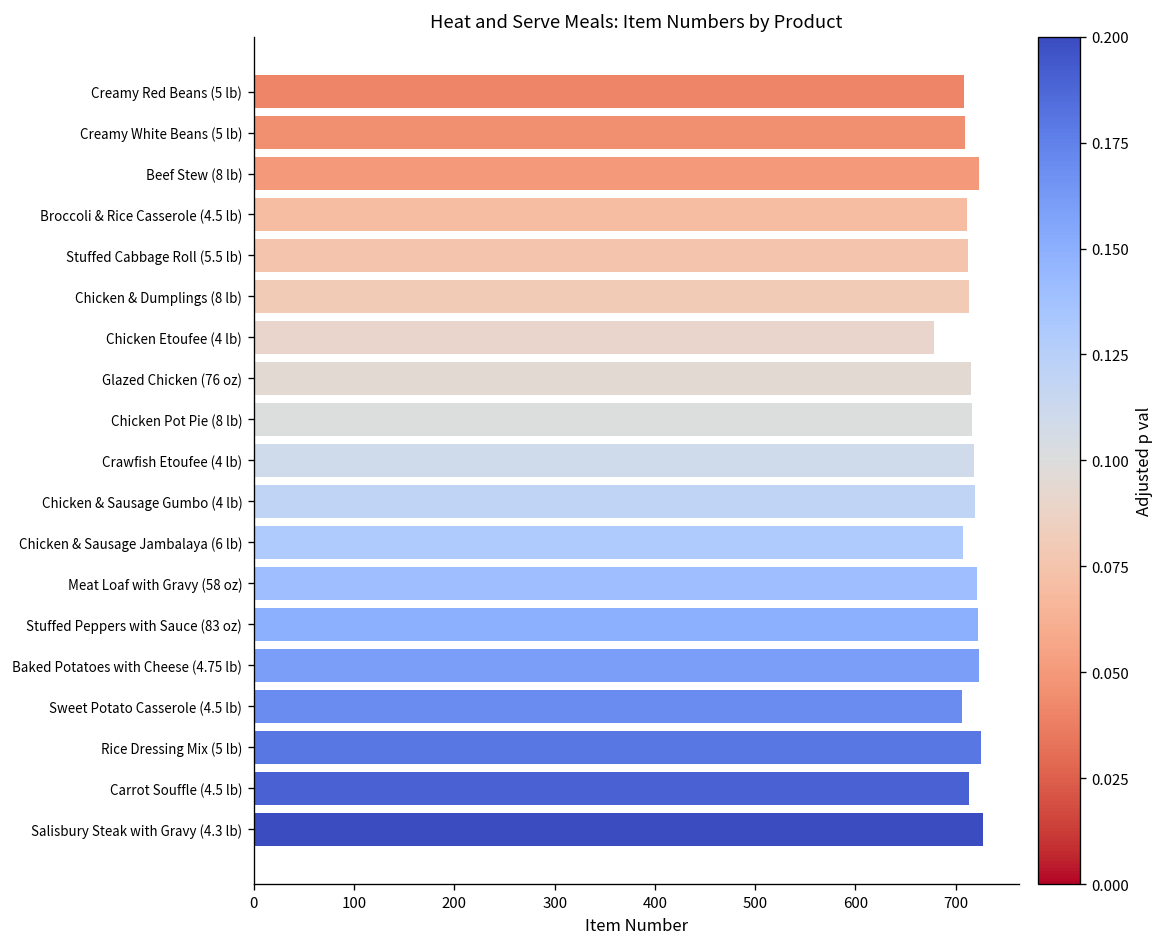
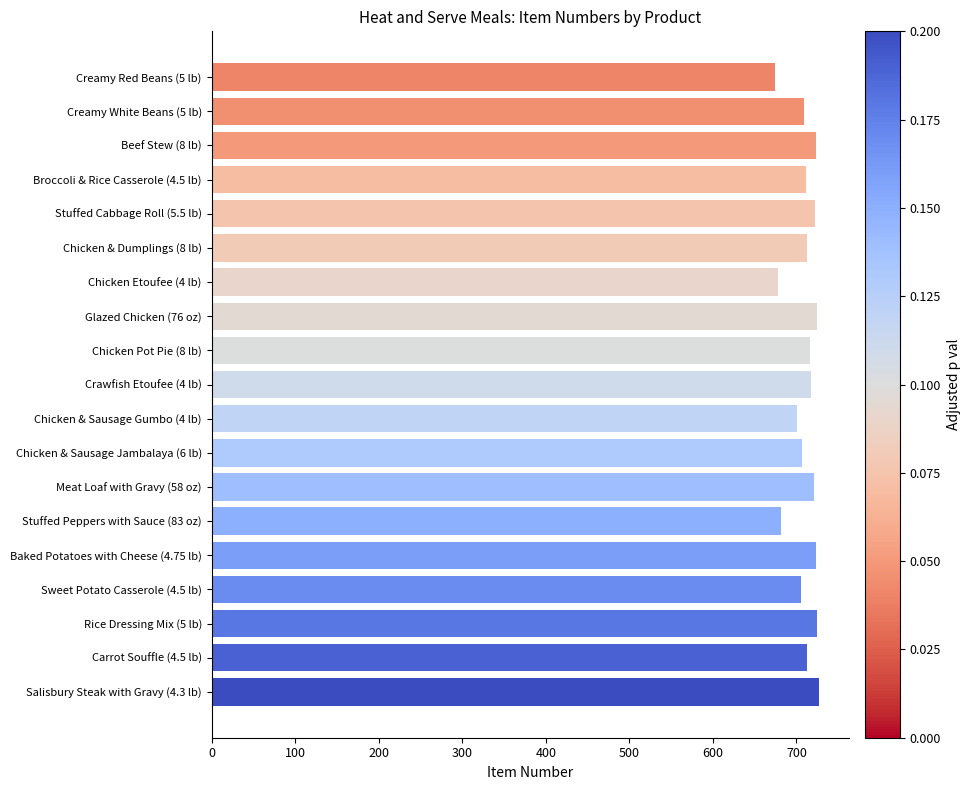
Creamy Red Beans (5 lb): 710 -> 670
Stuffed Cabbage Roll (5.5 lb): 710 -> 720
Glazed Chicken (76 oz): 720 -> 730
Chicken & Sausage Gumbo (4 lb): 720 -> 700
Stuffed Peppers with Sauce (83 oz): 720 -> 680
